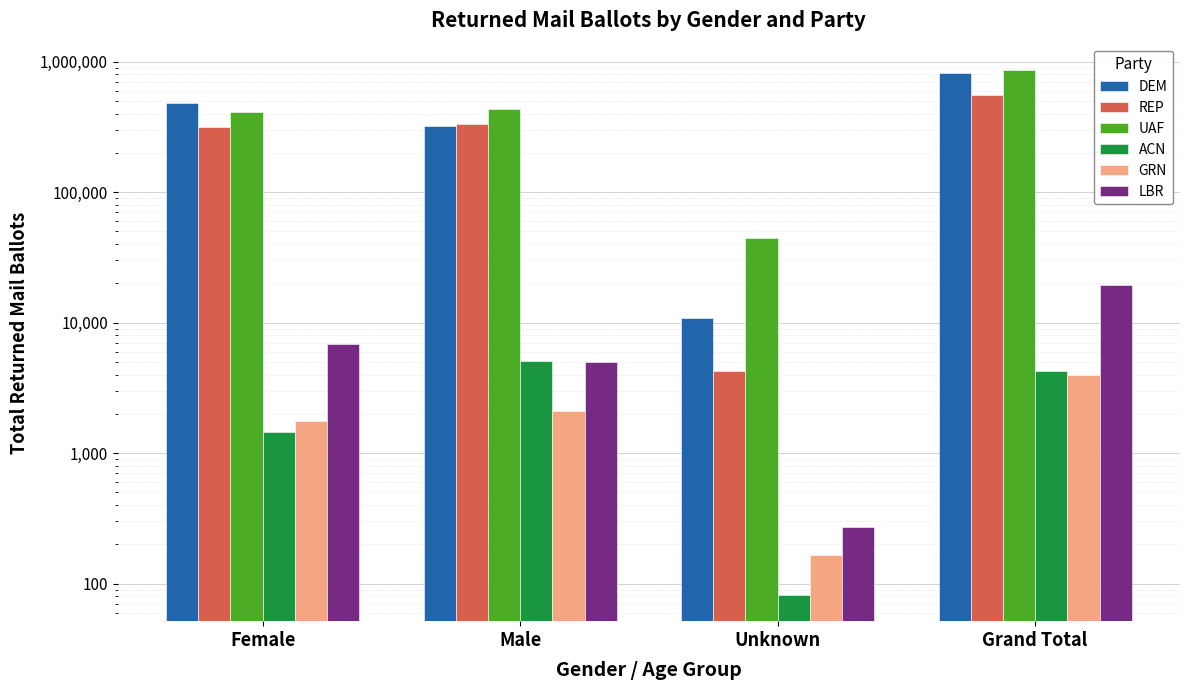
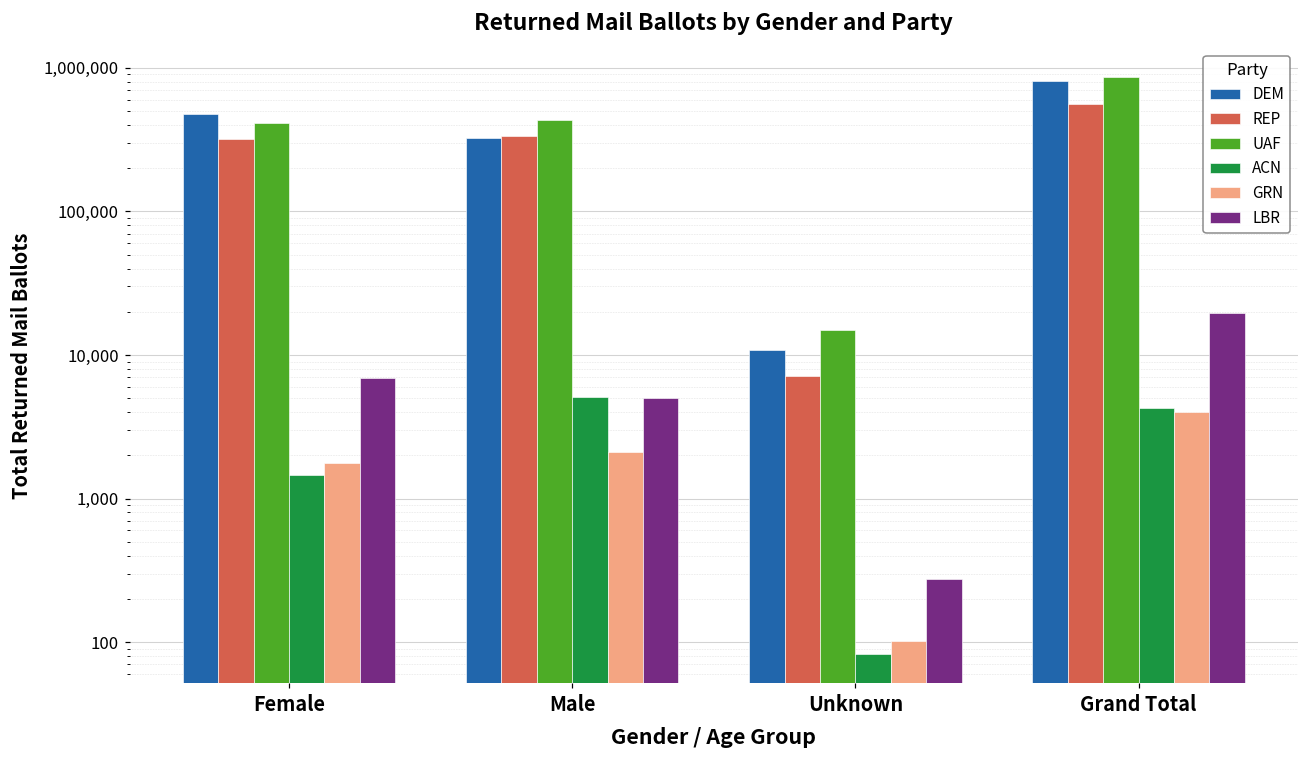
REP, Unknown: 4,300 -> 7,000
UAF, Unknown: 45,000 -> 15,000
GRN, Unknown: 170 -> 100
